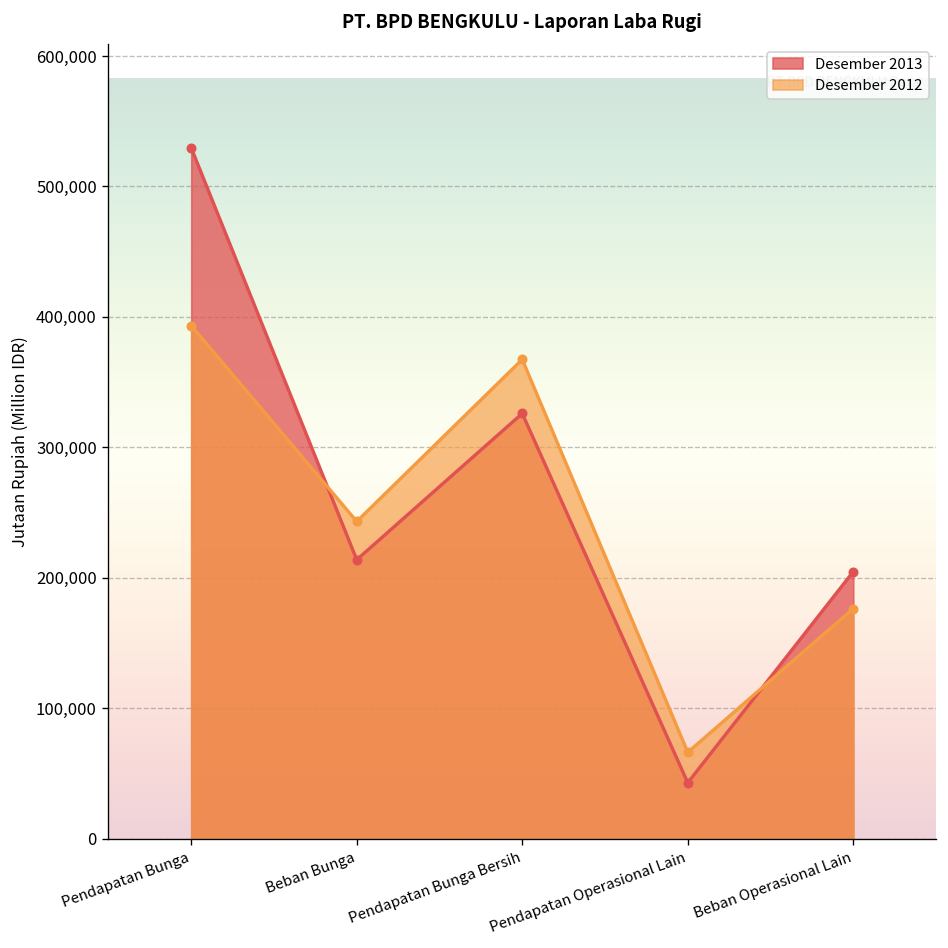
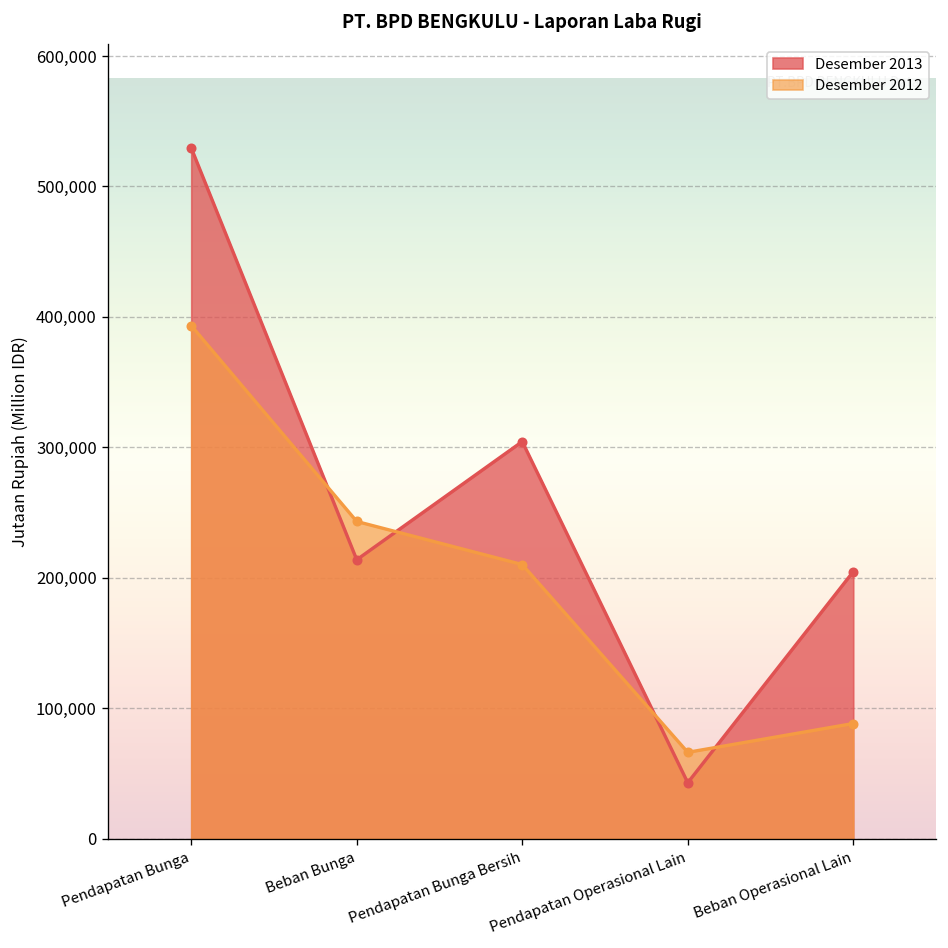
Desember 2013, Pendapatan Bunga Bersih: 326,000 -> 305,000
Desember 2012, Pendapatan Bunga Bersih: 367,000 -> 210,000
Desember 2012, Beban Operasional Lain: 177,000 -> 88,000
